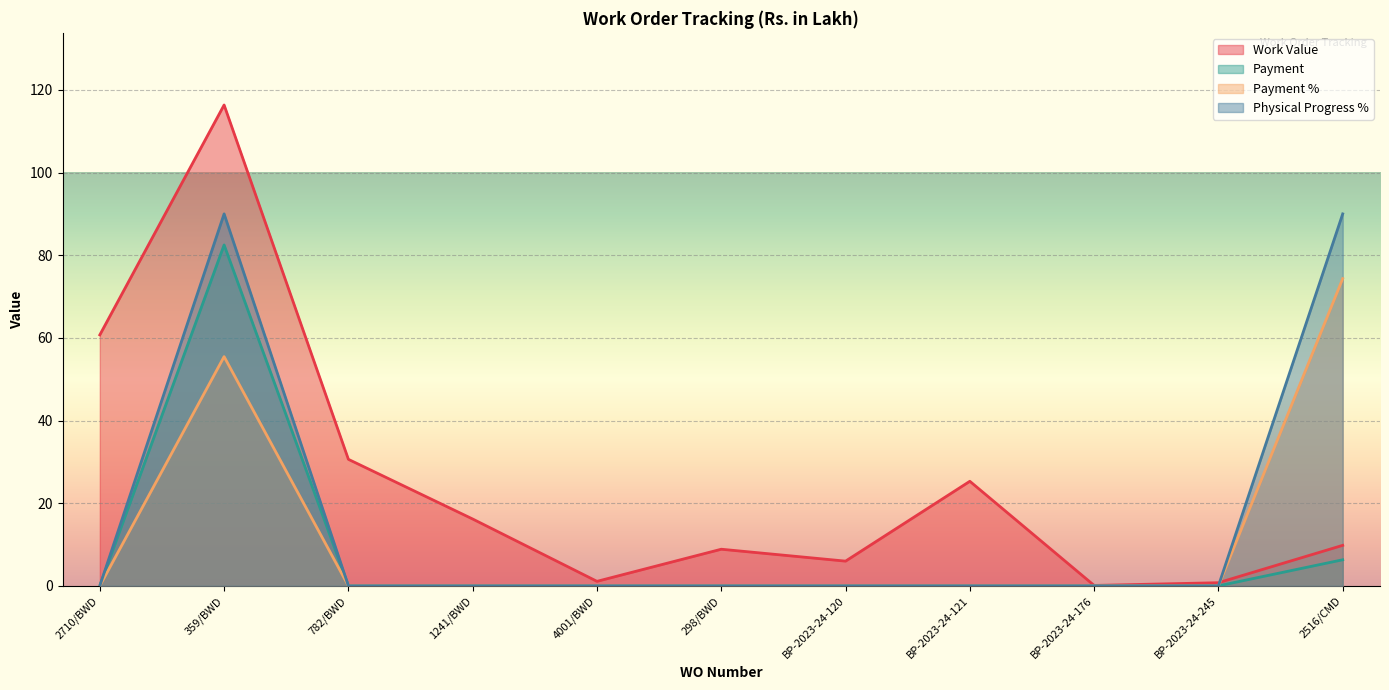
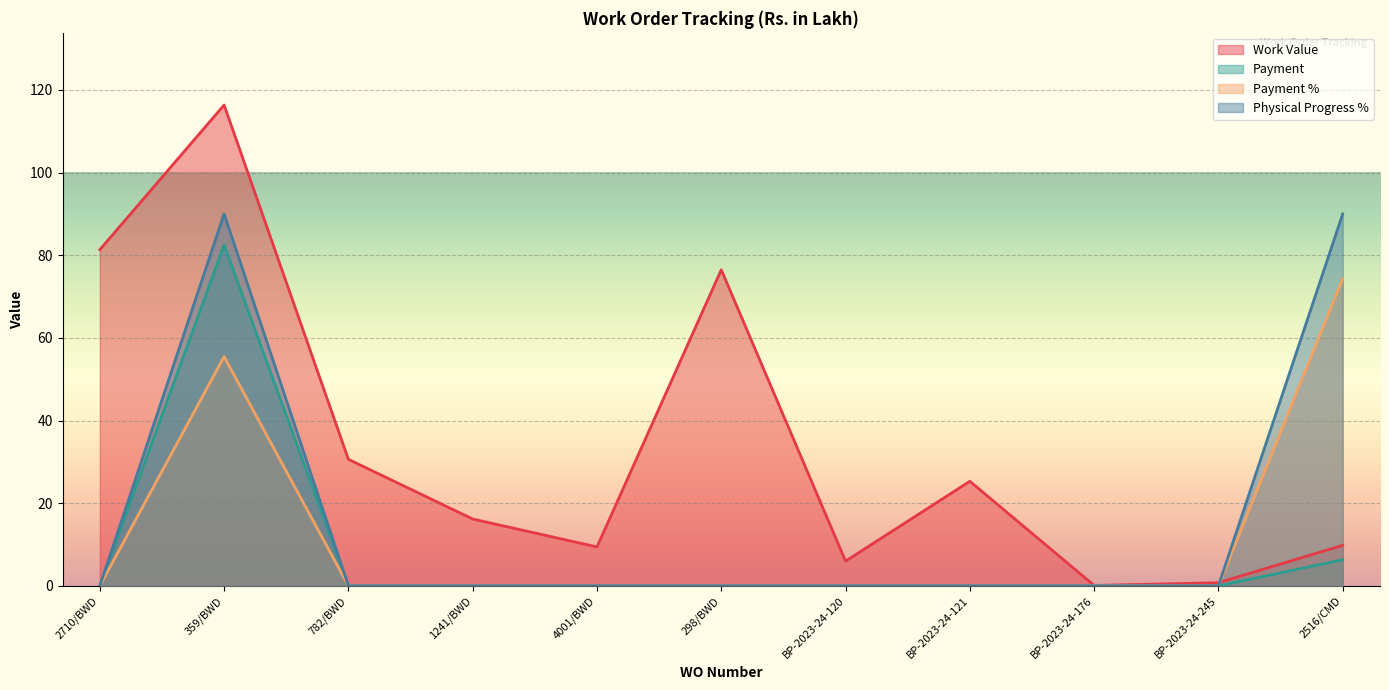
Work Value, 2710/BWD: 61 -> 81
Work Value, 4001/BWD: 1 -> 9
Work Value, 298/BWD: 9 -> 76
